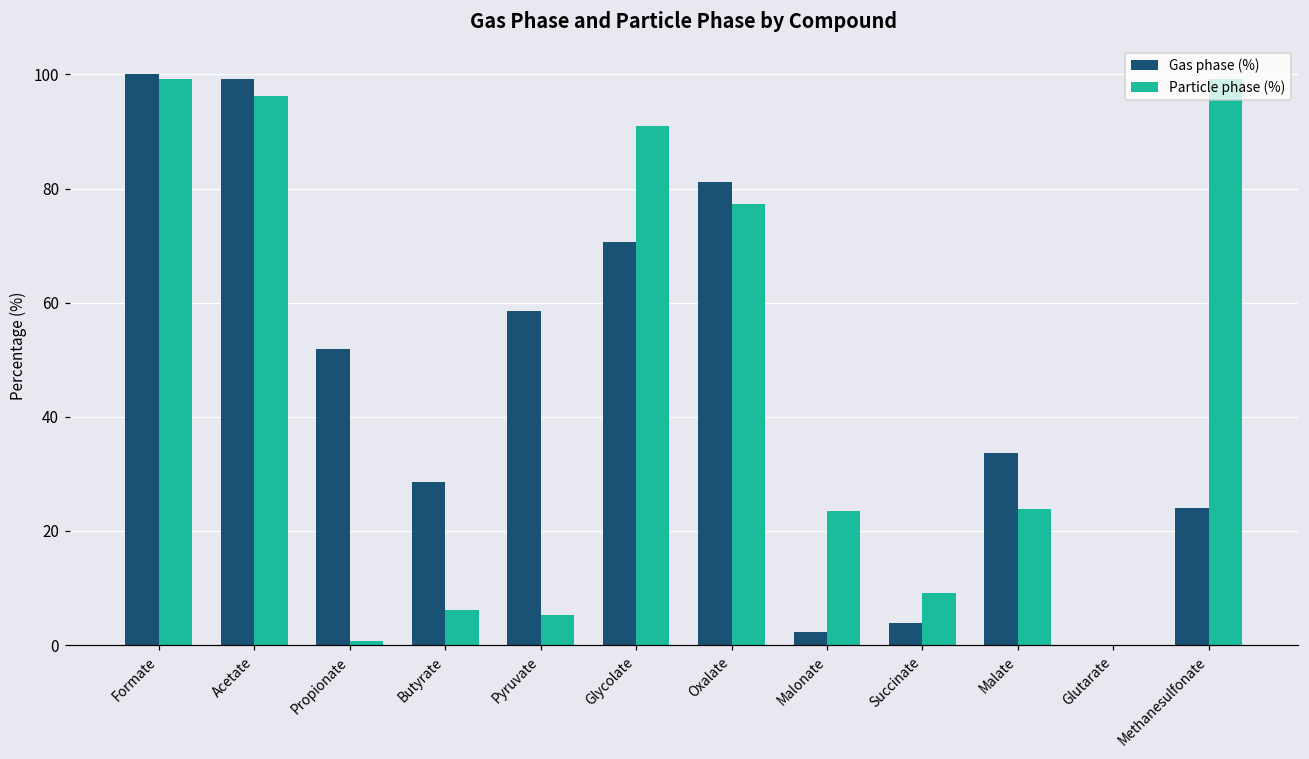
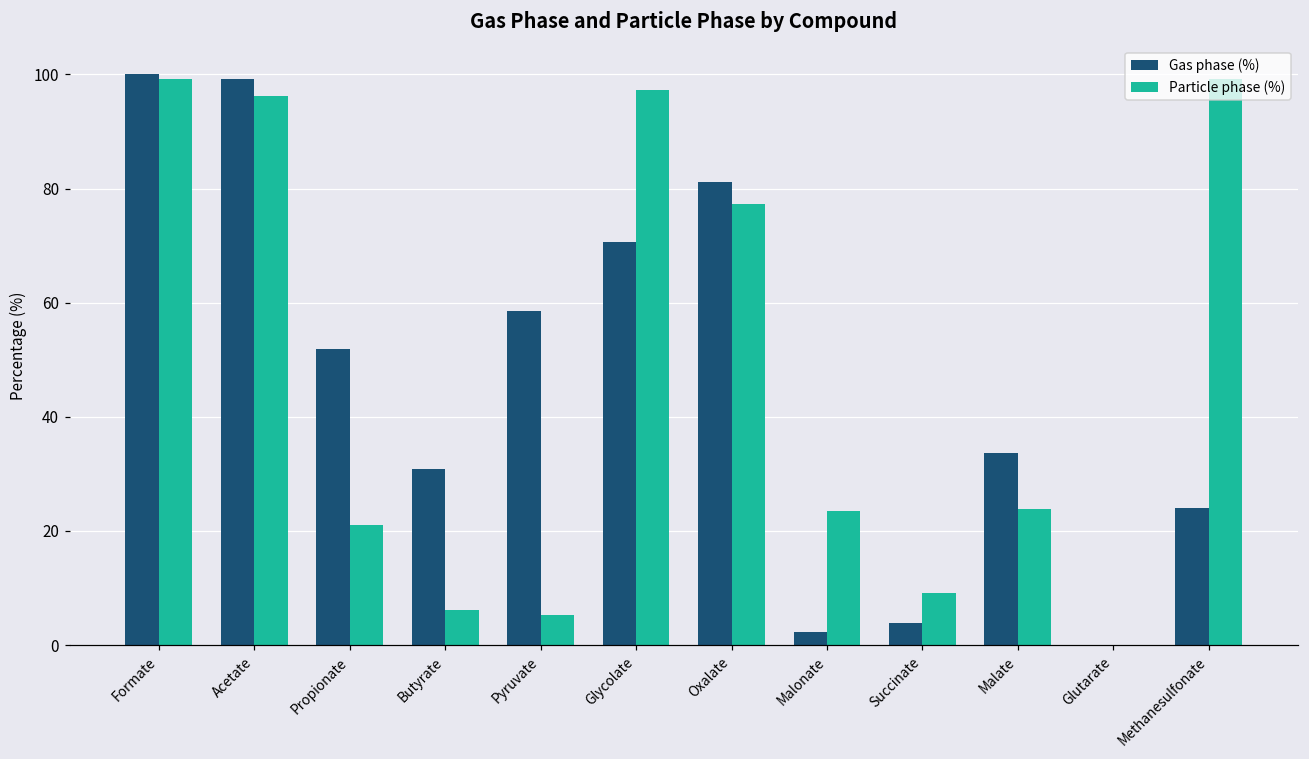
Particle phase (%), Propionate: 1 -> 21
Gas phase (%), Butyrate: 29 -> 31
Particle phase (%), Glycolate: 91 -> 97
